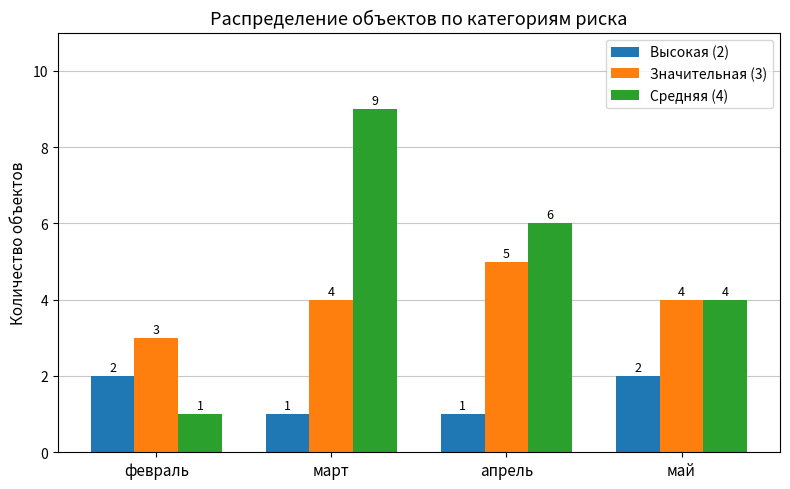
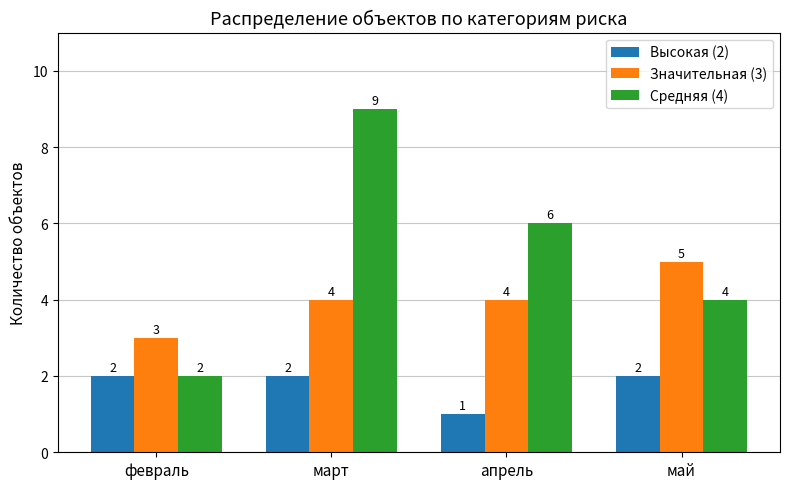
Средняя (4), февраль: 1 -> 2
Высокая (2), март: 1 -> 2
Значительная (3), апрель: 5 -> 4
Значительная (3), май: 4 -> 5
